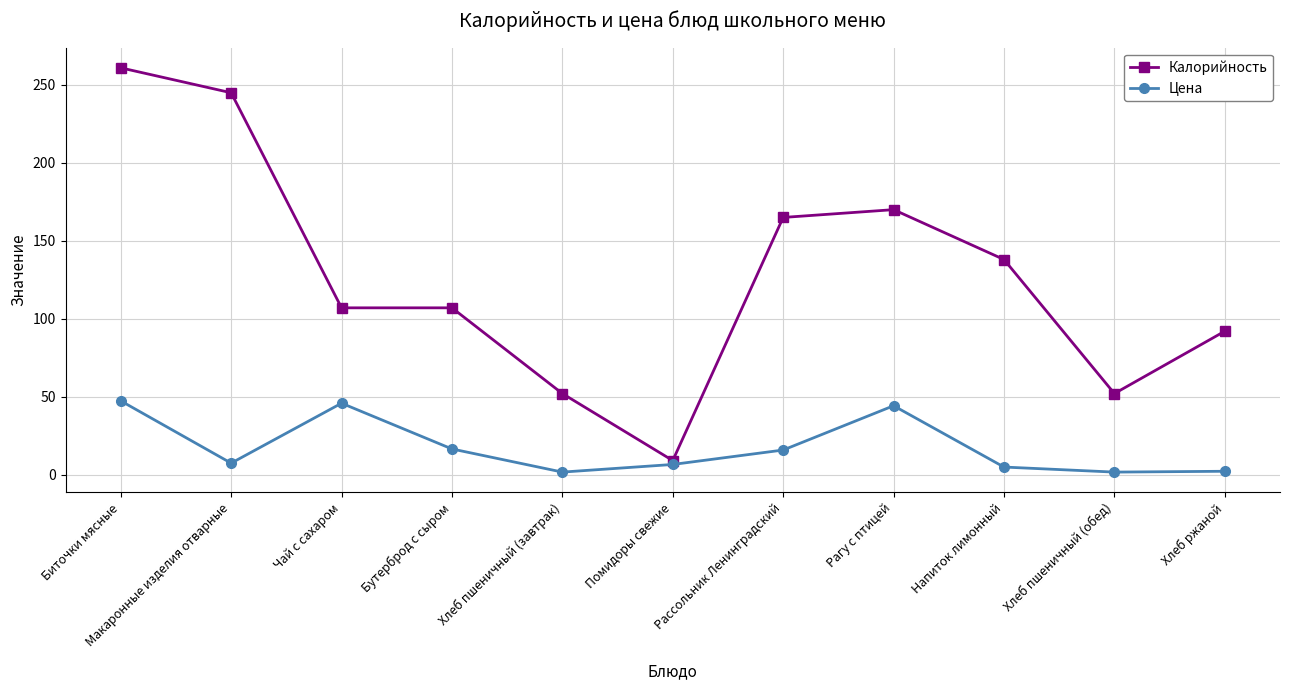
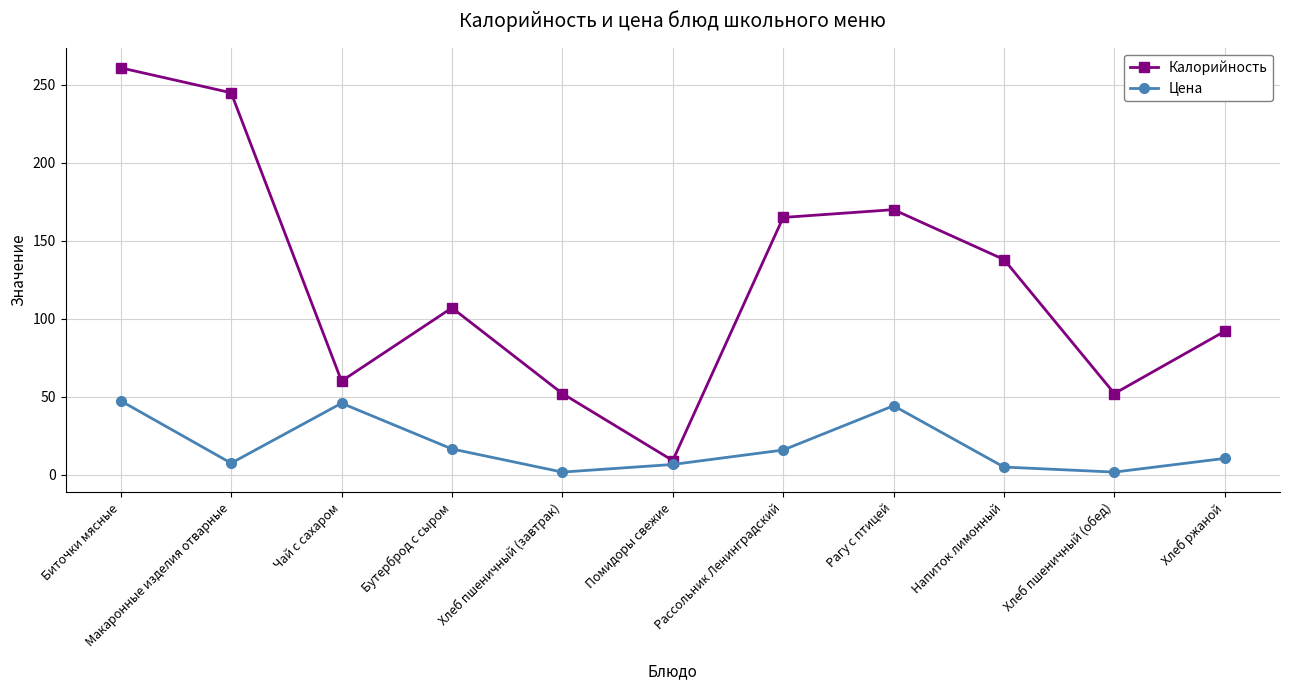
Калорийность, Чай с сахаром: 107 -> 60
Цена, Хлеб ржаной: 2 -> 10
